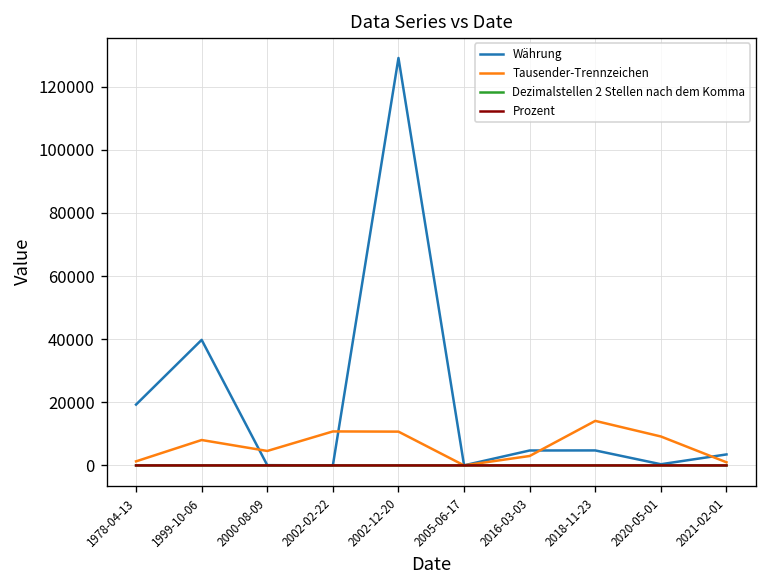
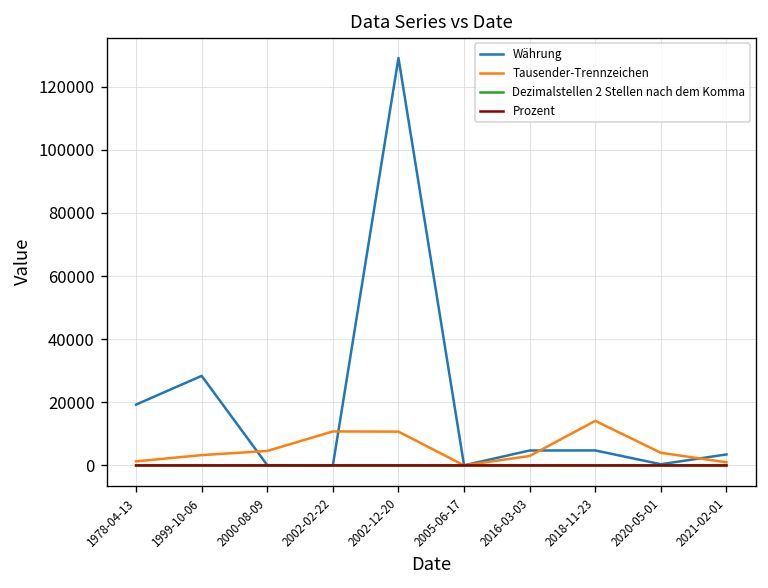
Währung, 1999-10-06: 40000 -> 28000
Tausender-Trennzeichen, 1999-10-06: 8000 -> 3000
Tausender-Trennzeichen, 2020-05-01: 9000 -> 4000
